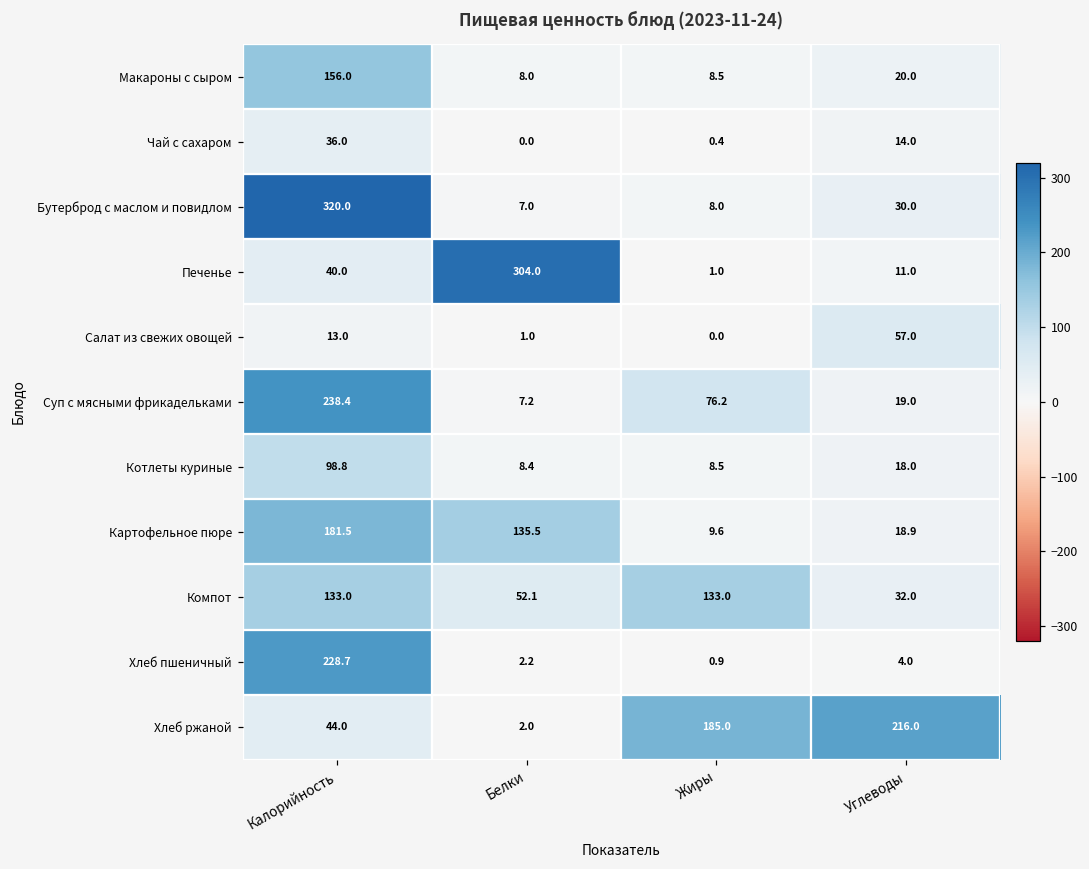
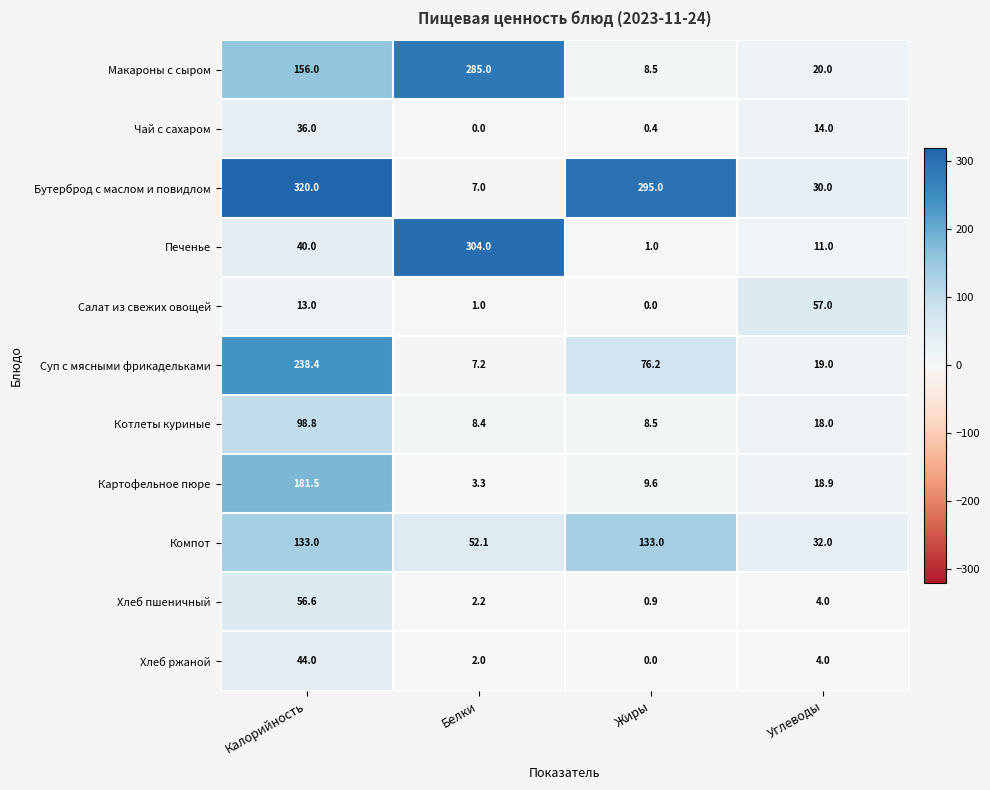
Макароны с сыром, Белки: 8.0 -> 285.0
Бутерброд с маслом и повидлом, Жиры: 8.0 -> 295.0
Картофельное пюре, Белки: 135.5 -> 3.3
Хлеб пшеничный, Калорийность: 228.7 -> 56.6
Хлеб ржаной, Жиры: 185.0 -> 0.0
Хлеб ржаной, Углеводы: 216.0 -> 4.0
